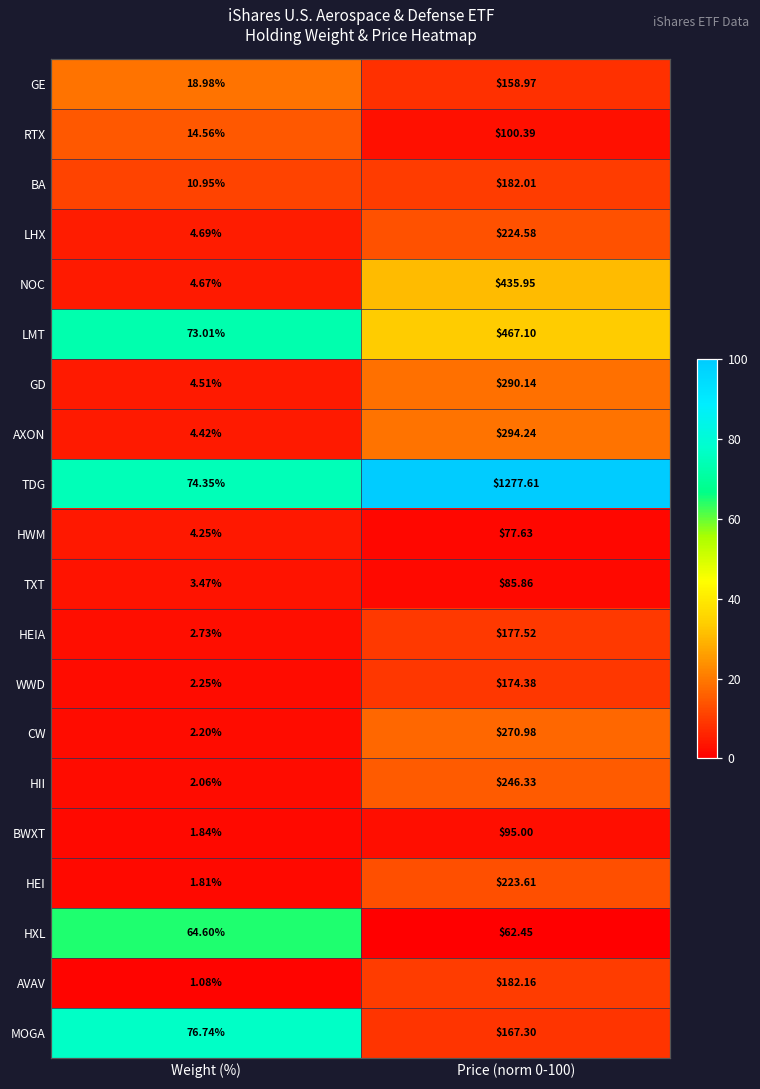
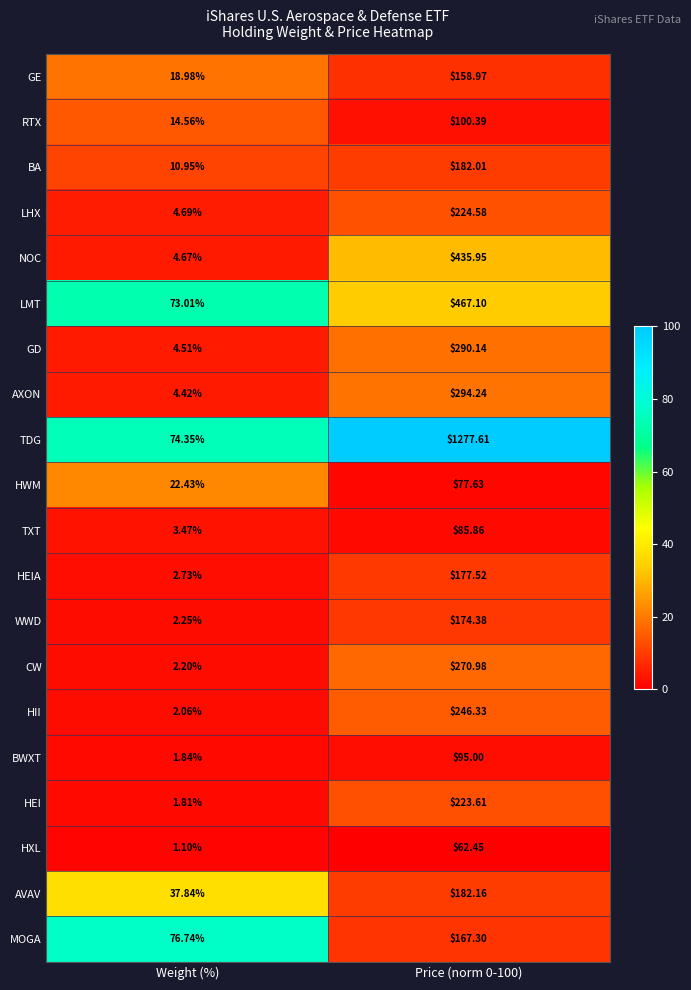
HWM, Weight (%): 4.25% -> 22.43%
HXL, Weight (%): 64.60% -> 1.10%
AVAV, Weight (%): 1.08% -> 37.84%
